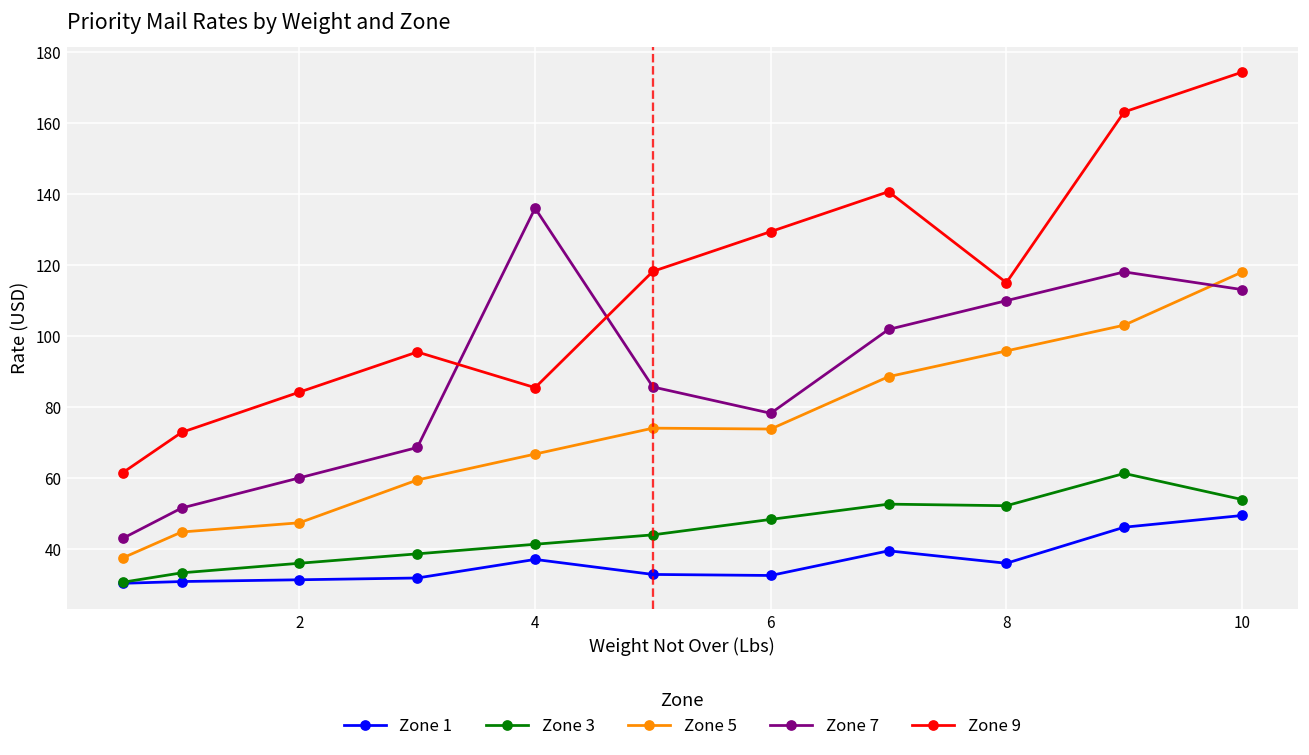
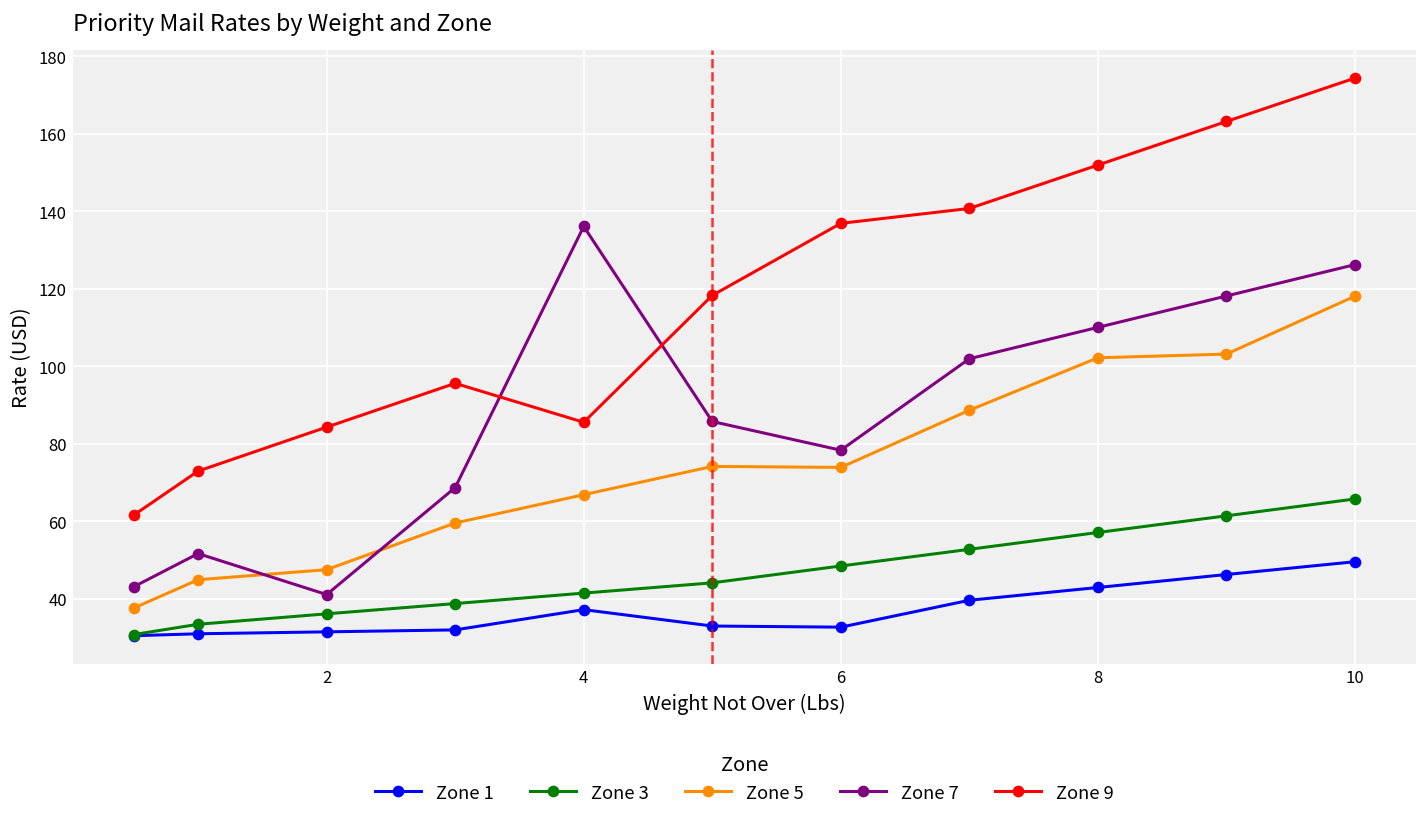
Zone 7, 2: 60 -> 41
Zone 9, 6: 130 -> 137
Zone 1, 8: 36 -> 43
Zone 3, 8: 52 -> 57
Zone 5, 8: 96 -> 102
Zone 9, 8: 115 -> 152
Zone 3, 10: 54 -> 66
Zone 7, 10: 113 -> 126
